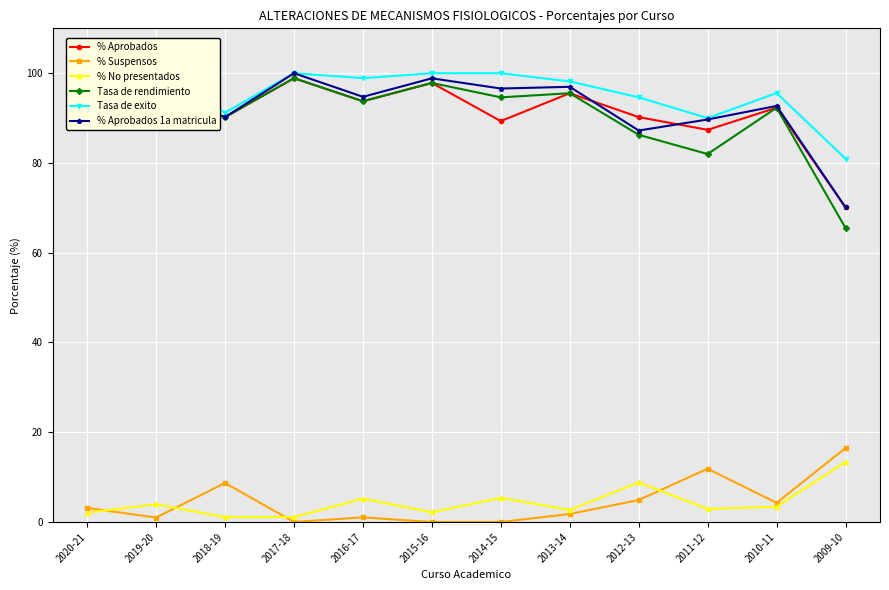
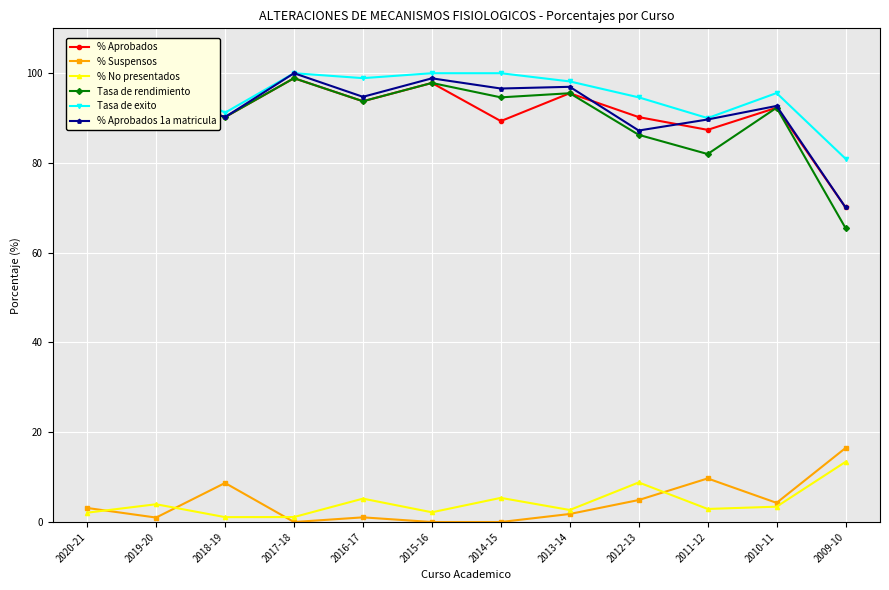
% Suspensos, 2011-12: 12 -> 10
